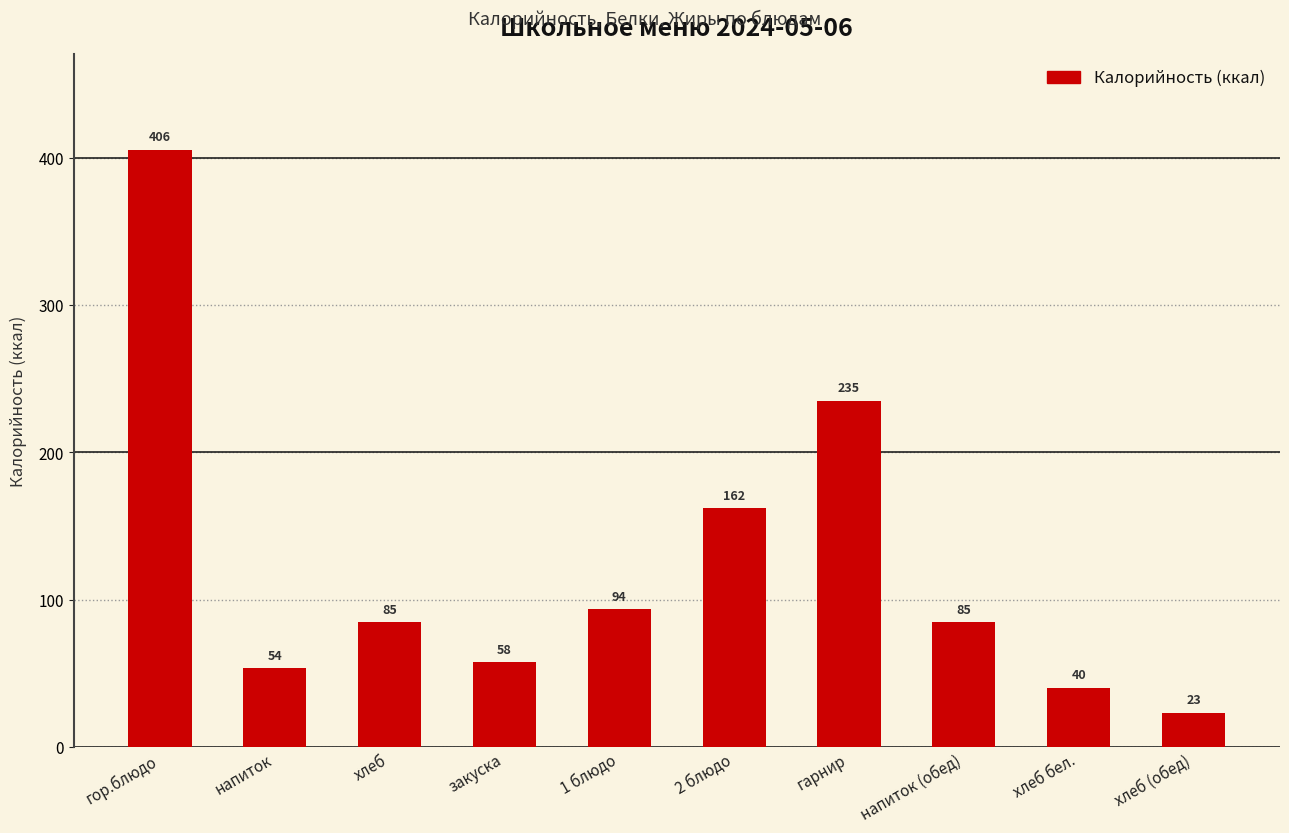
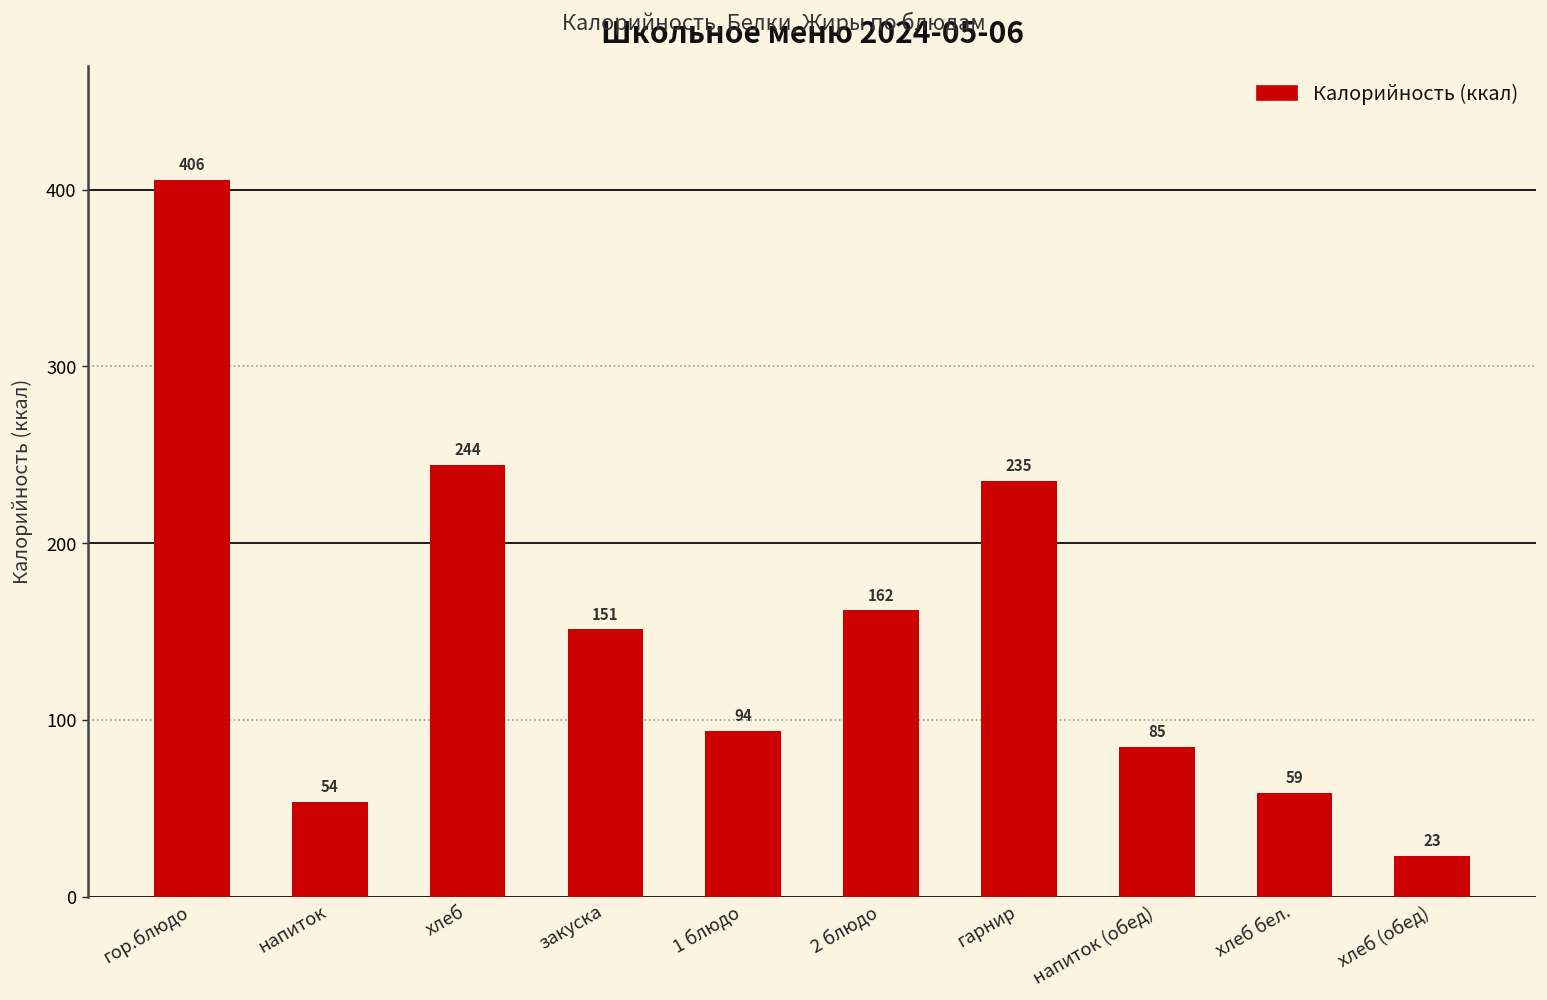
хлеб: 85 -> 244
закуска: 58 -> 151
хлеб бел.: 40 -> 59
